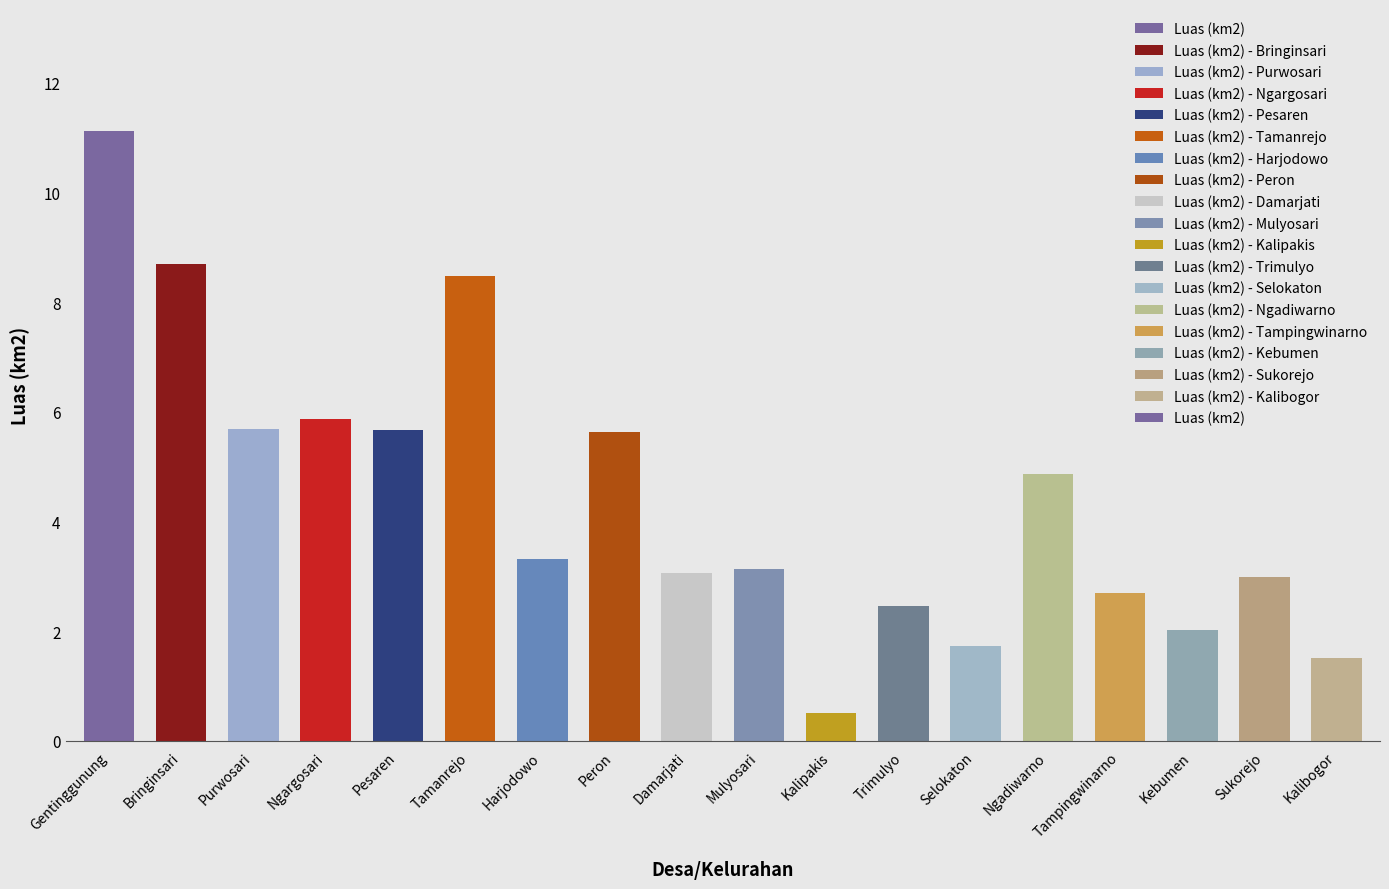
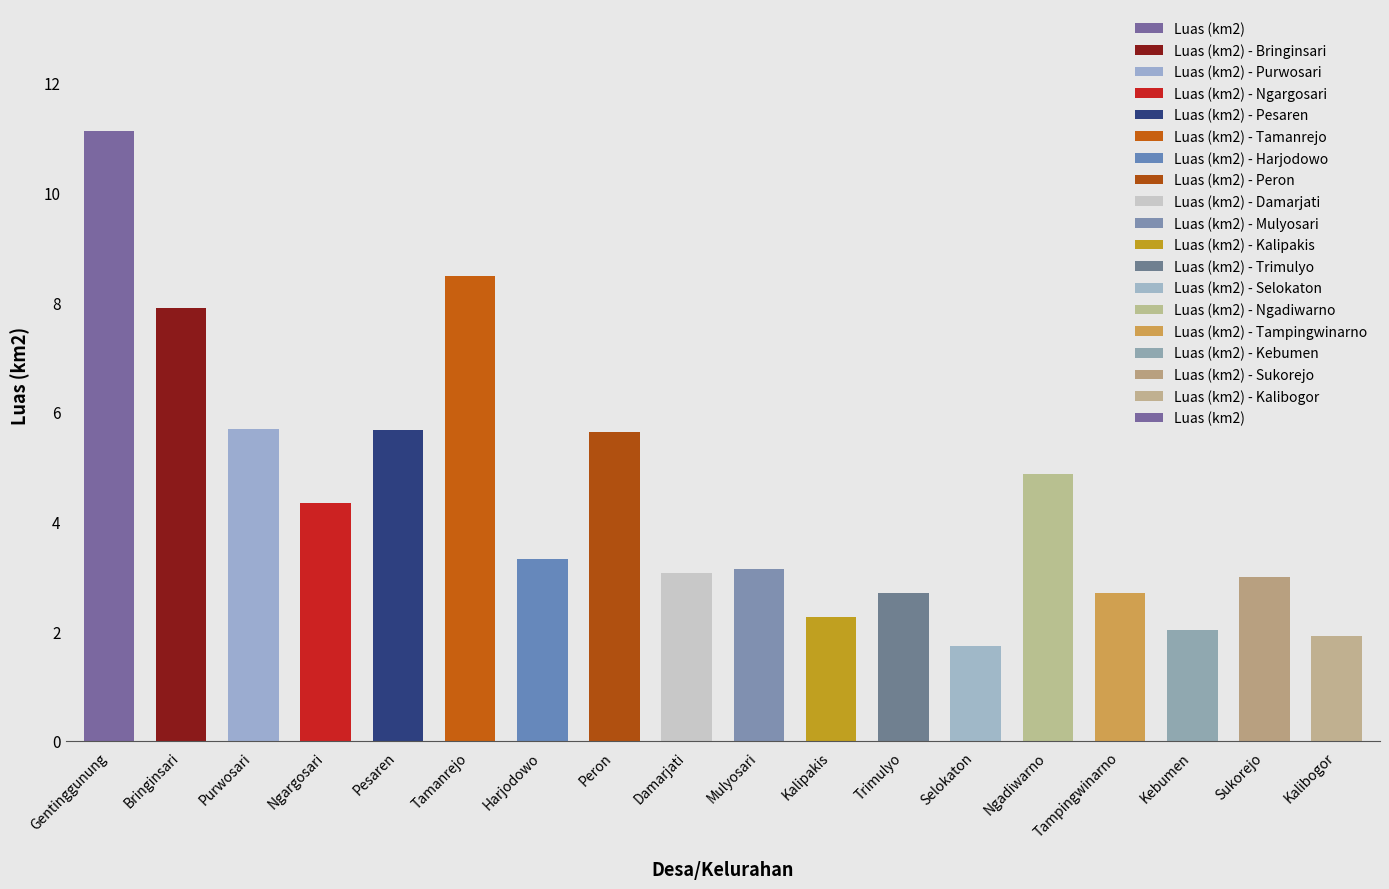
Bringinsari: 8.7 -> 7.9
Ngargosari: 5.9 -> 4.3
Kalipakis: 0.5 -> 2.3
Trimulyo: 2.5 -> 2.7
Kalibogor: 1.5 -> 1.9
